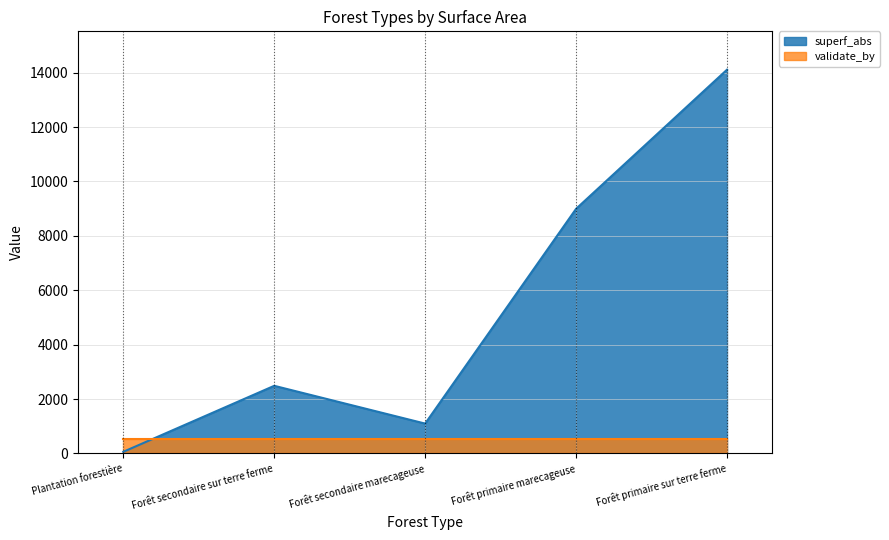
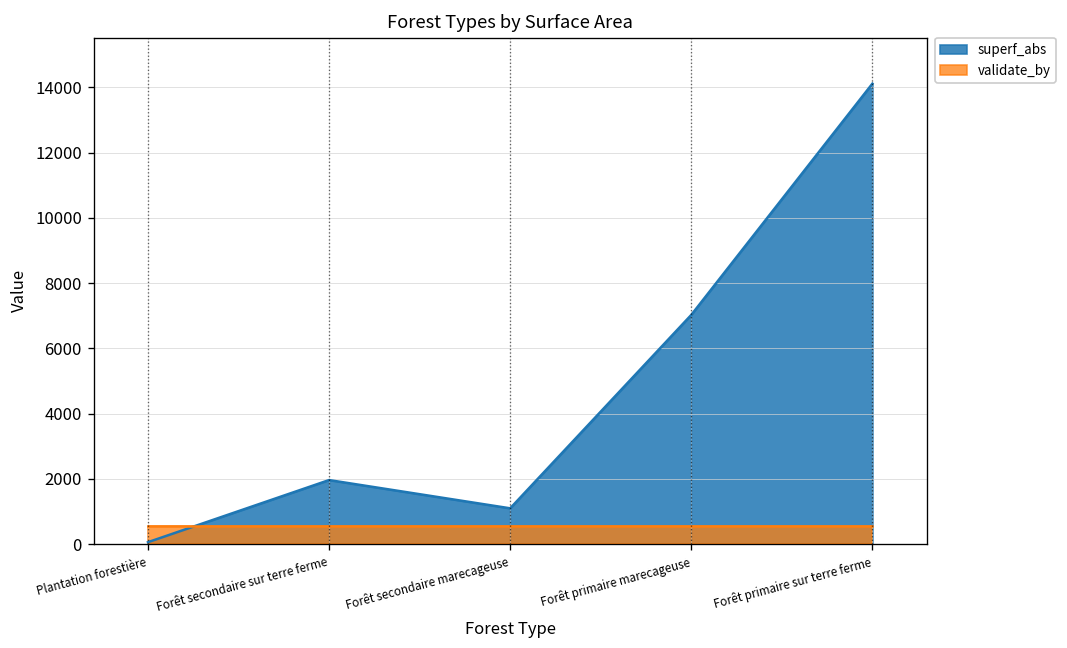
superf_abs, Forêt secondaire sur terre ferme: 2500 -> 2000
superf_abs, Forêt primaire marecageuse: 9000 -> 7000
